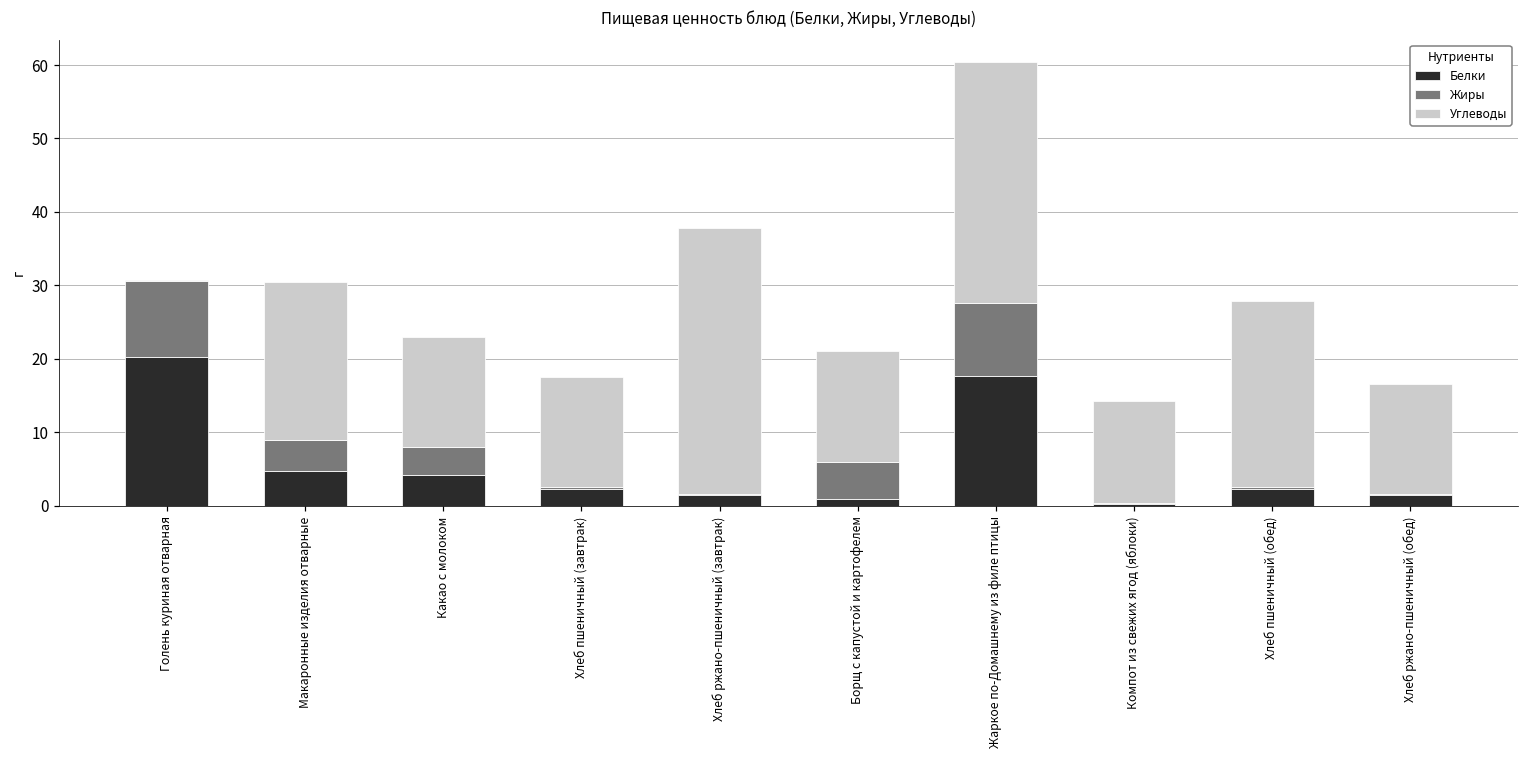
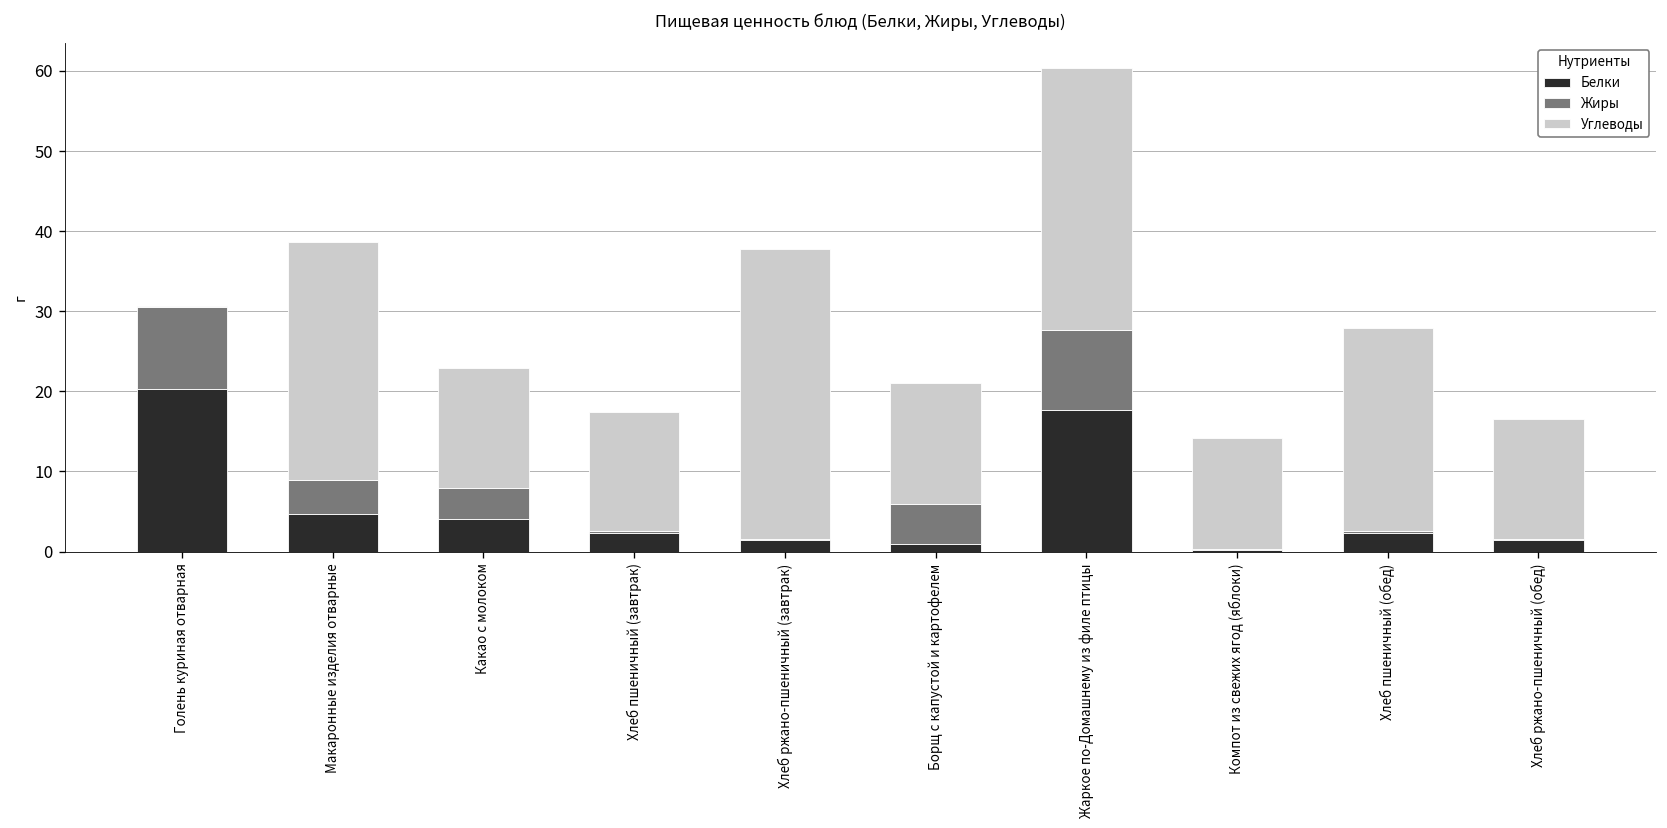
Углеводы, Макаронные изделия отварные: 21 -> 30
